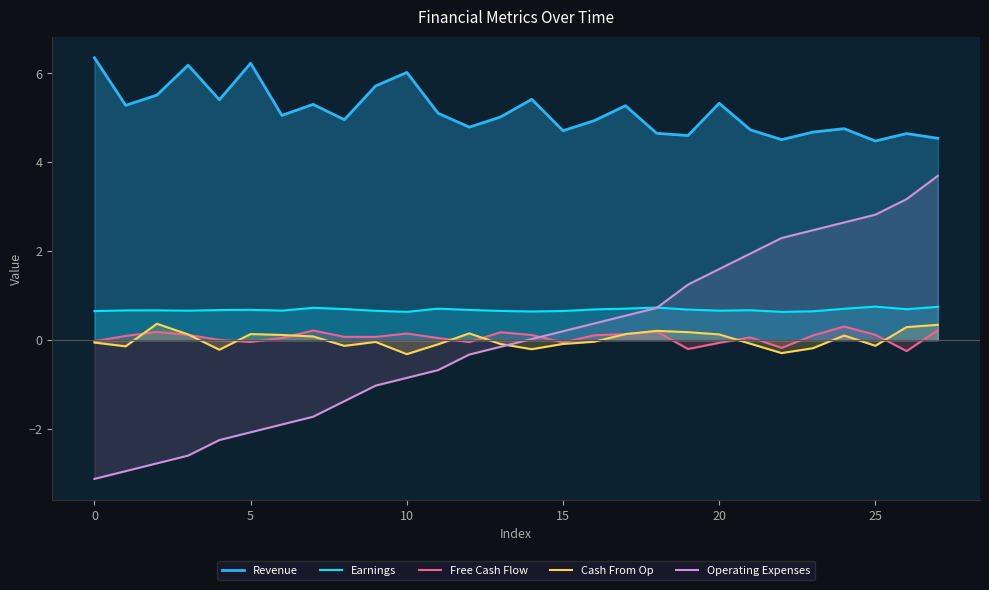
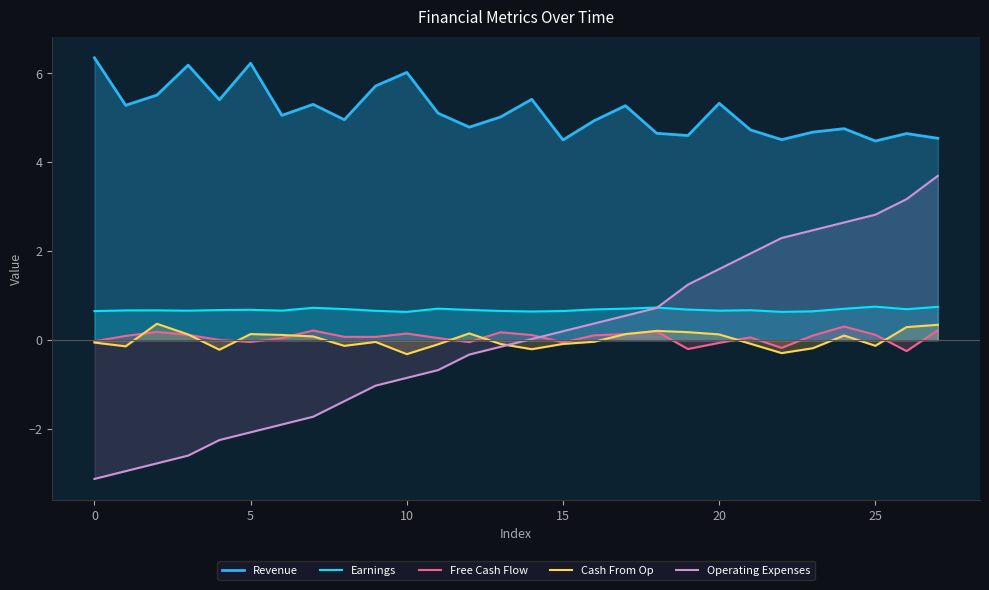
Revenue, 15: 4.7 -> 4.5
